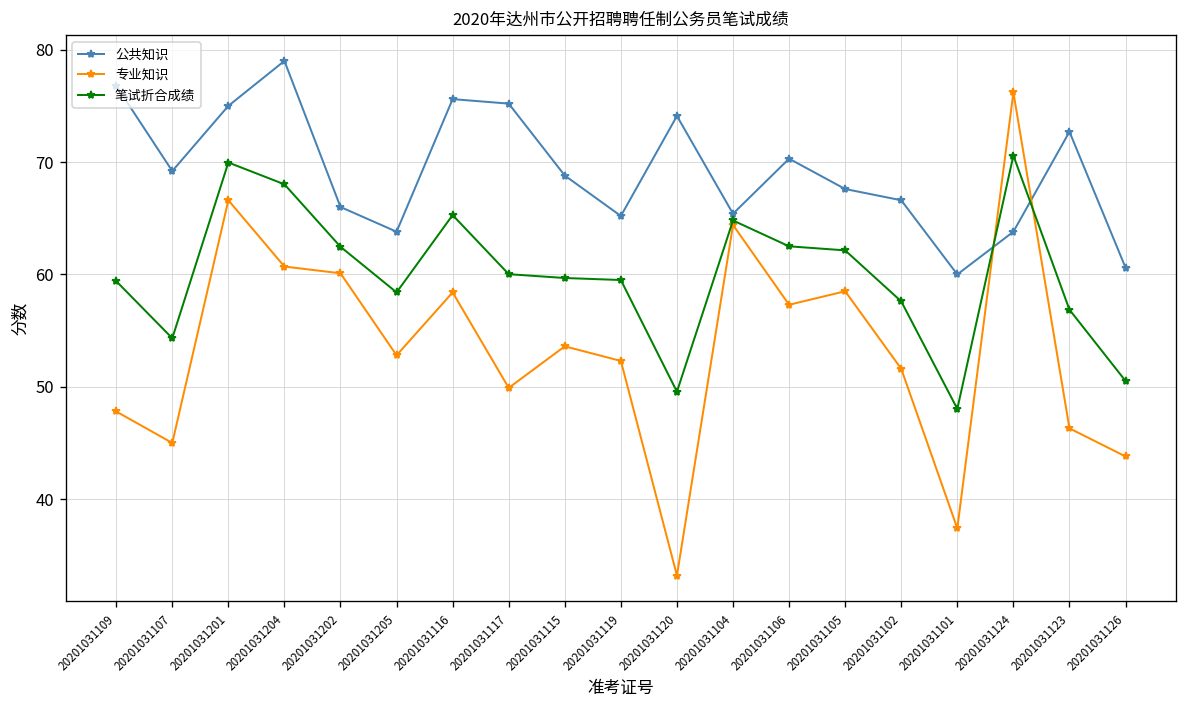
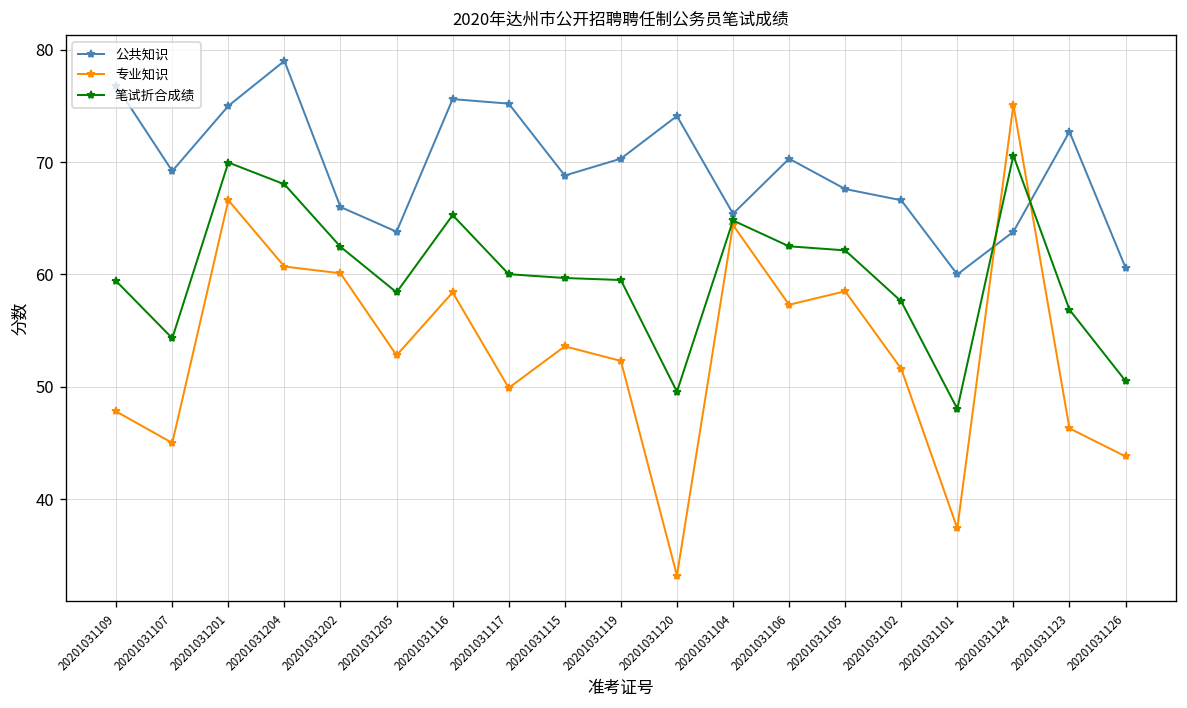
公共知识, 20201031119: 65 -> 70
专业知识, 20201031124: 76 -> 75
